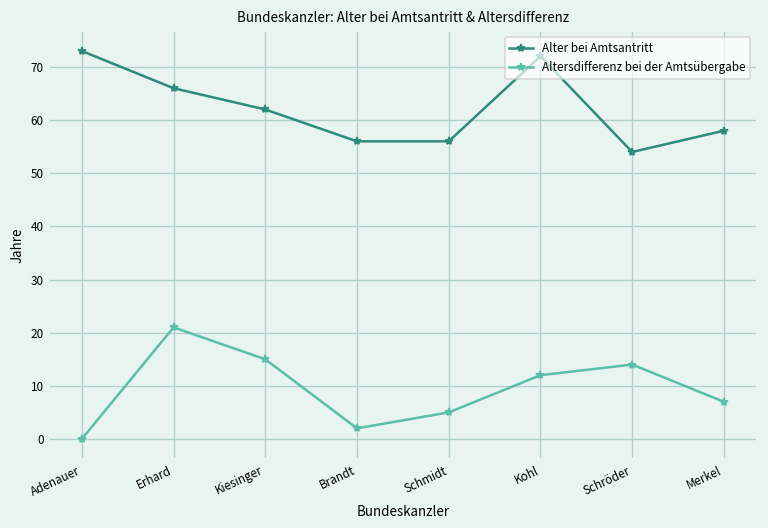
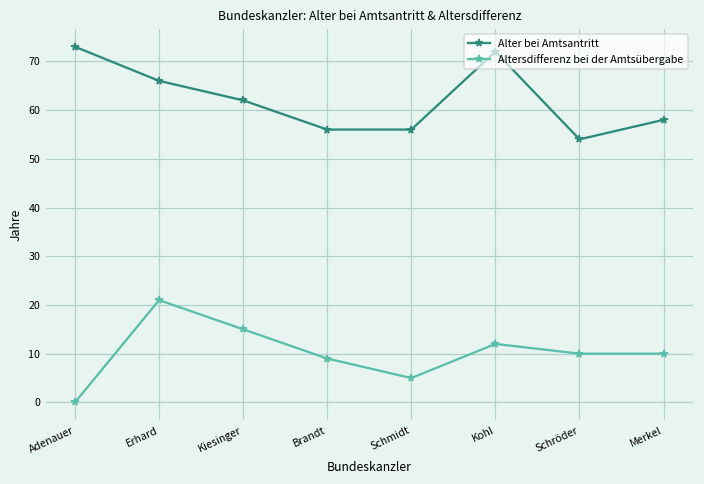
Altersdifferenz bei der Amtsübergabe, Brandt: 2 -> 9
Altersdifferenz bei der Amtsübergabe, Schröder: 14 -> 10
Altersdifferenz bei der Amtsübergabe, Merkel: 7 -> 10
